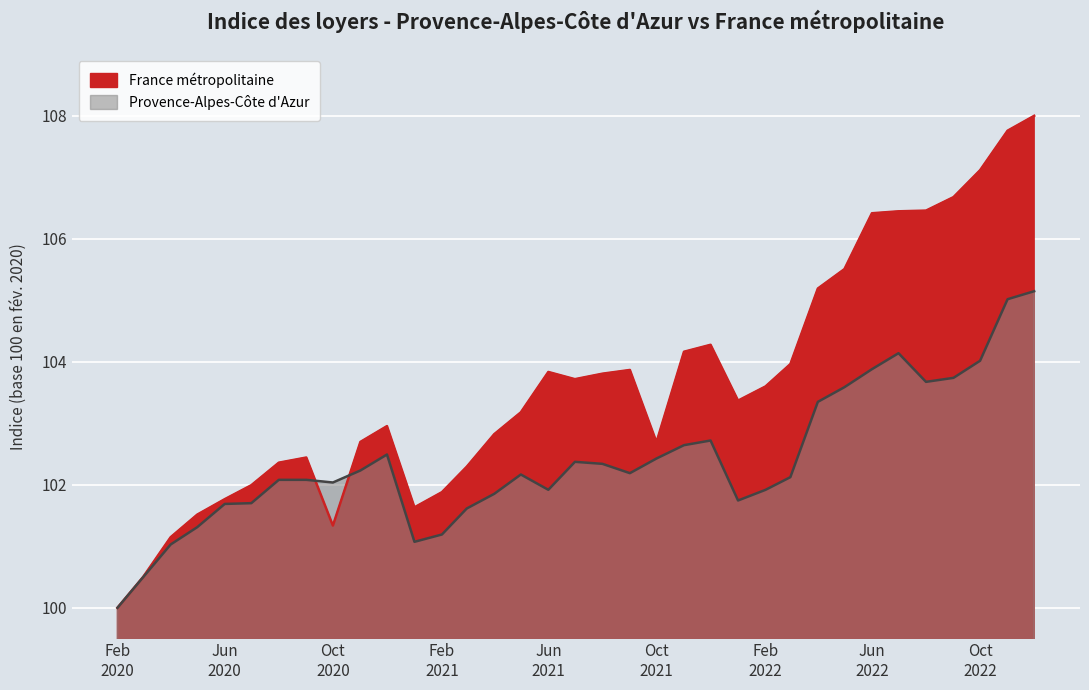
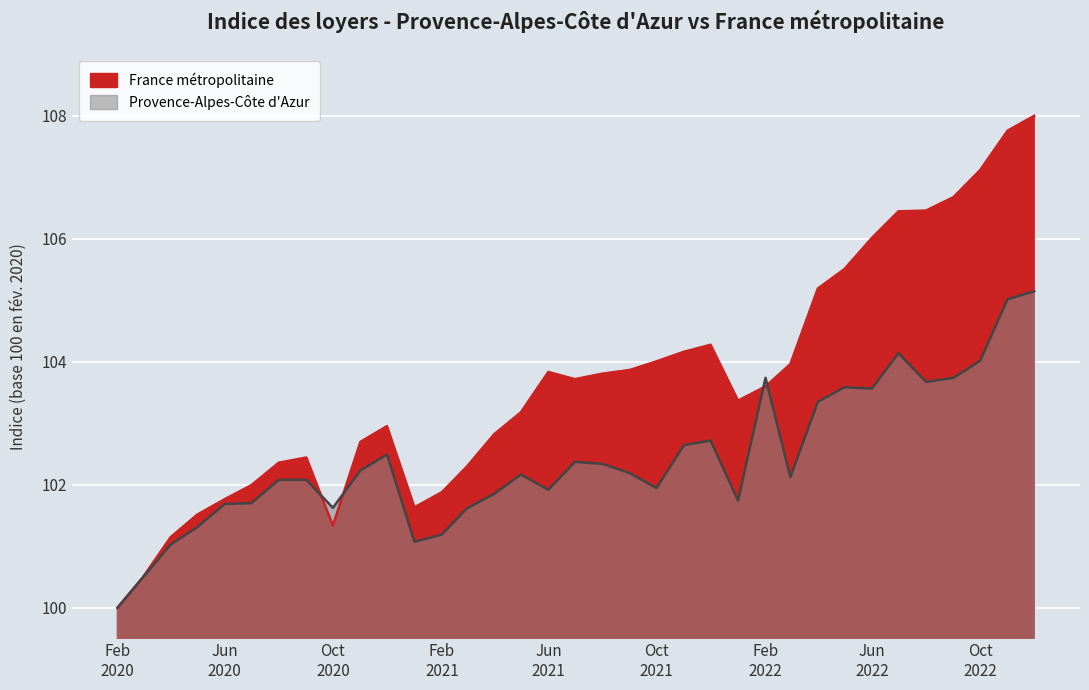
Provence-Alpes-Côte d'Azur, Oct 2020: 102.0 -> 101.6
France métropolitaine, Oct 2021: 102.7 -> 104.0
Provence-Alpes-Côte d'Azur, Oct 2021: 102.4 -> 101.9
Provence-Alpes-Côte d'Azur, Feb 2022: 101.9 -> 103.7
France métropolitaine, Jun 2022: 106.4 -> 106.0
Provence-Alpes-Côte d'Azur, Jun 2022: 103.9 -> 103.6
